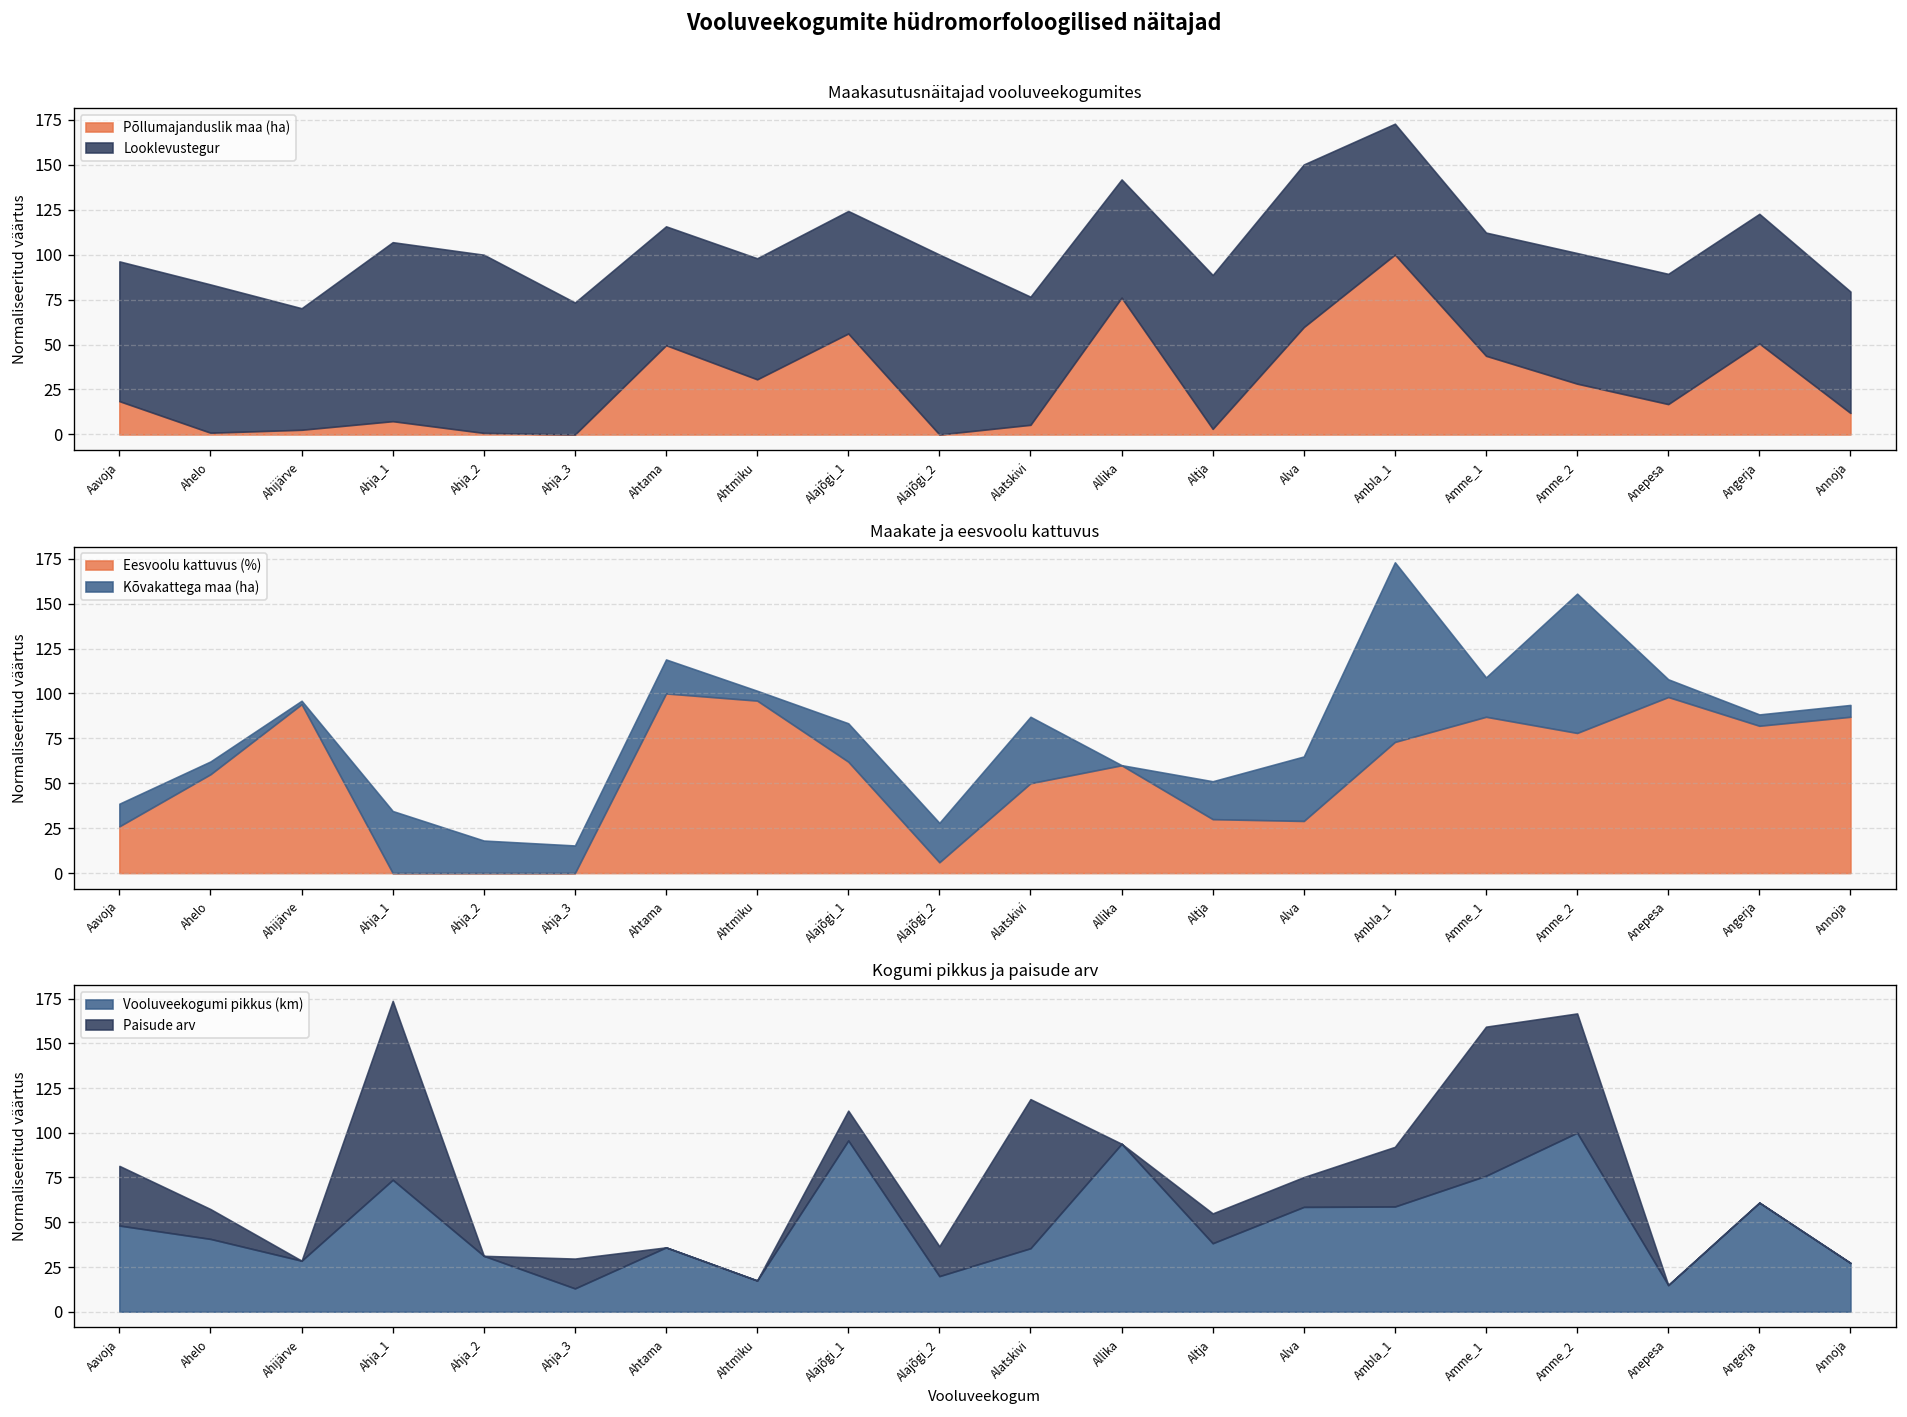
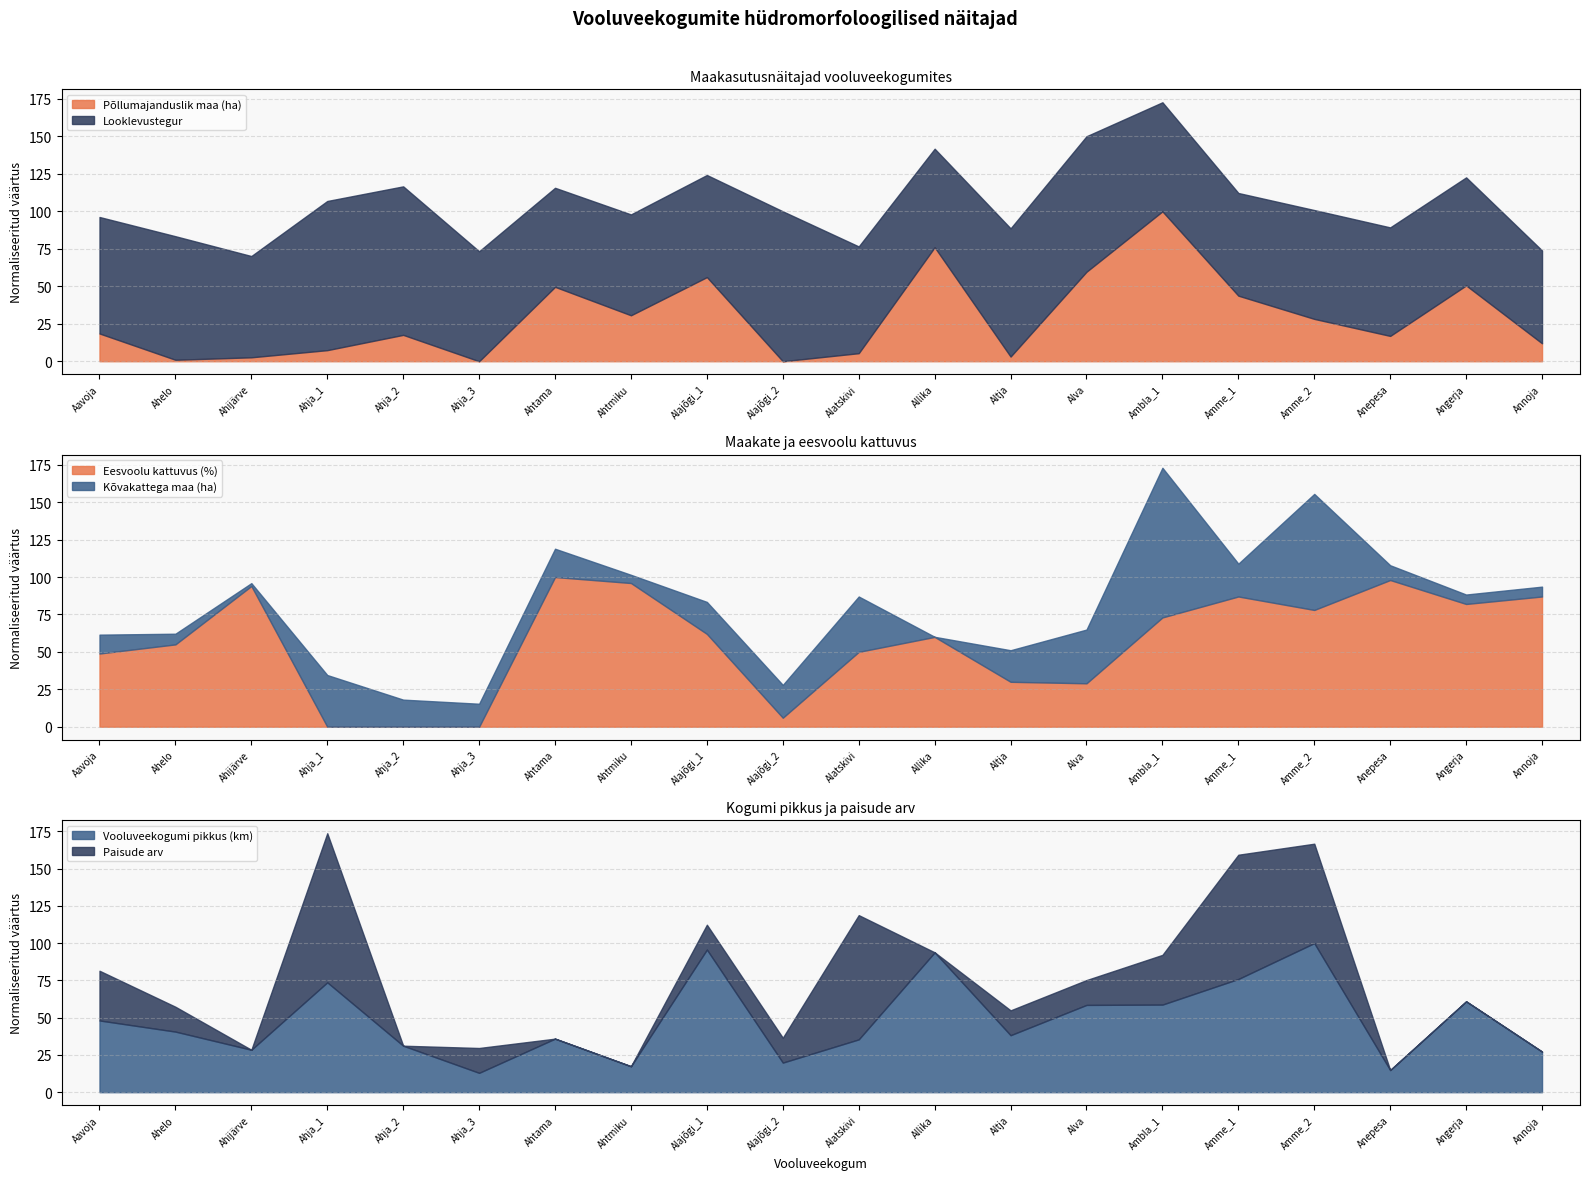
Maakasutusnäitajad vooluveekogumites, Põllumajanduslik maa (ha), Ahja_2: 1 -> 18
Maakasutusnäitajad vooluveekogumites, Looklevustegur, Annoja: 67 -> 62
Maakate ja eesvoolu kattuvus, Eesvoolu kattuvus (%), Aavoja: 26 -> 49
